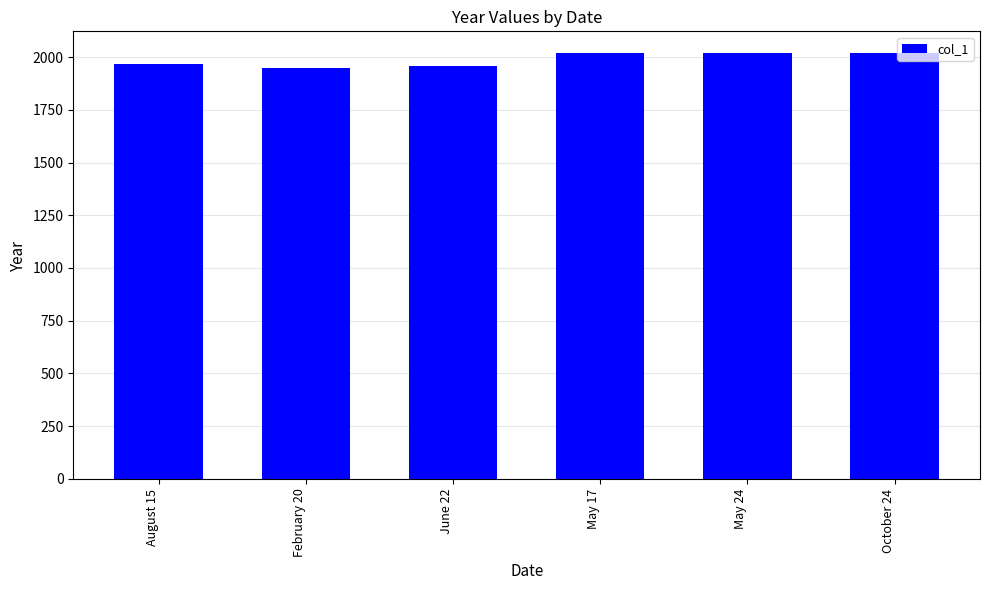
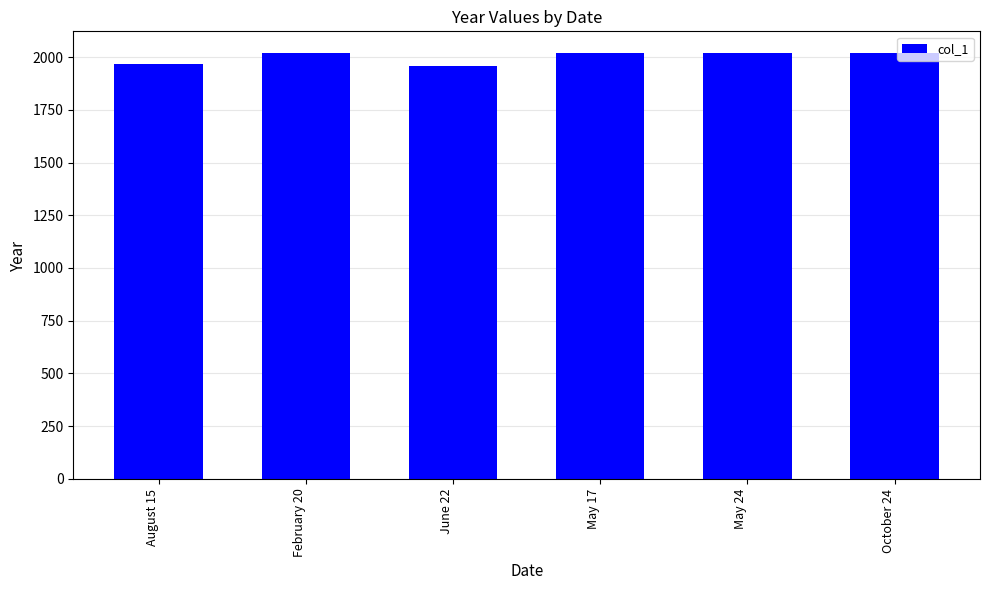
February 20: 1950 -> 2020
